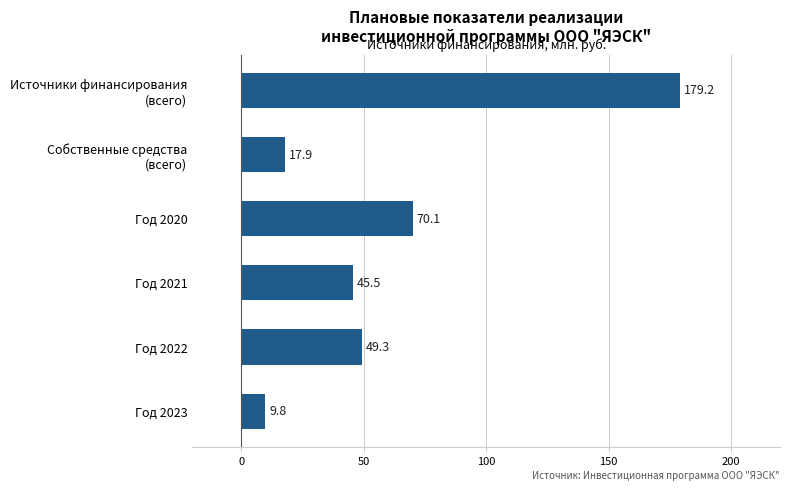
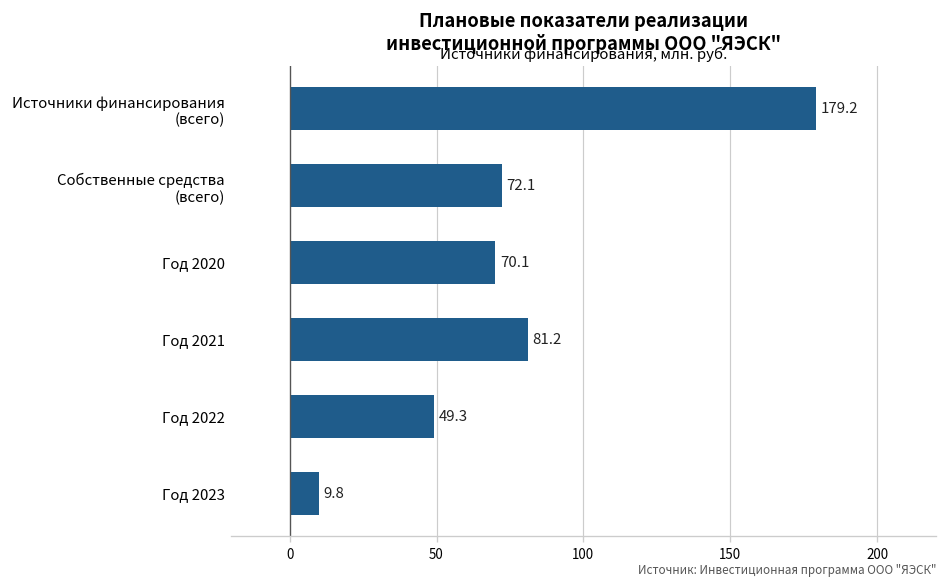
Собственные средства (всего): 17.9 -> 72.1
Год 2021: 45.5 -> 81.2
